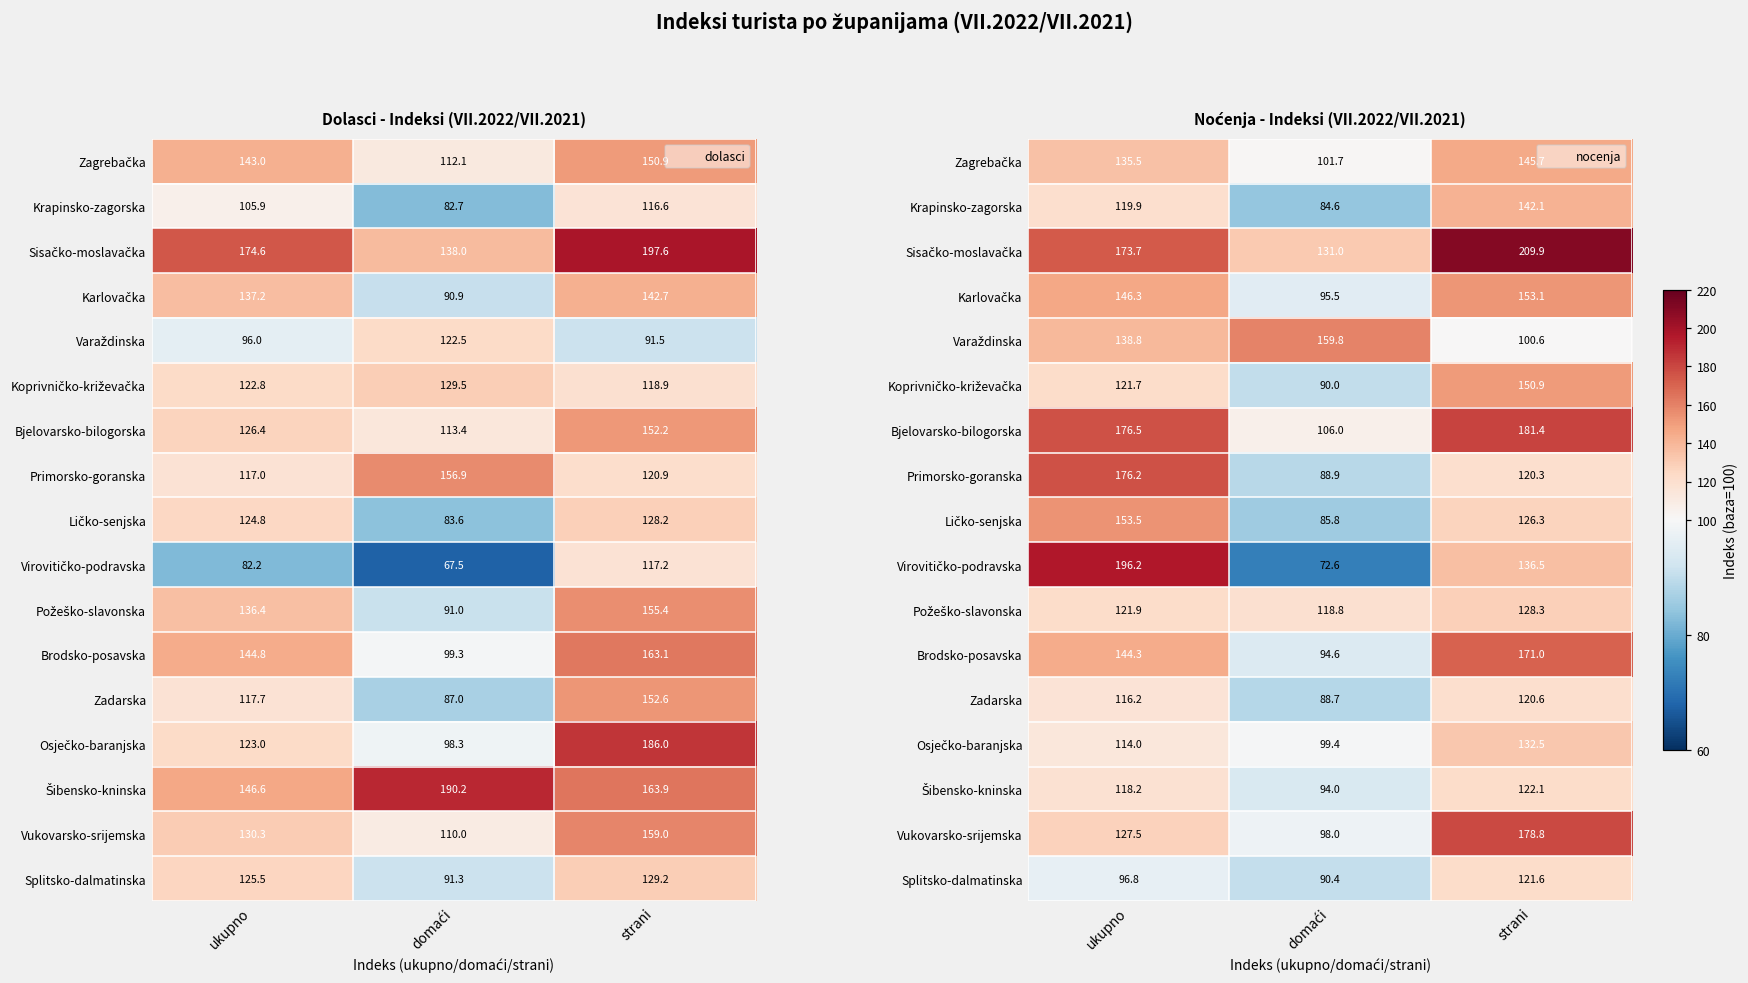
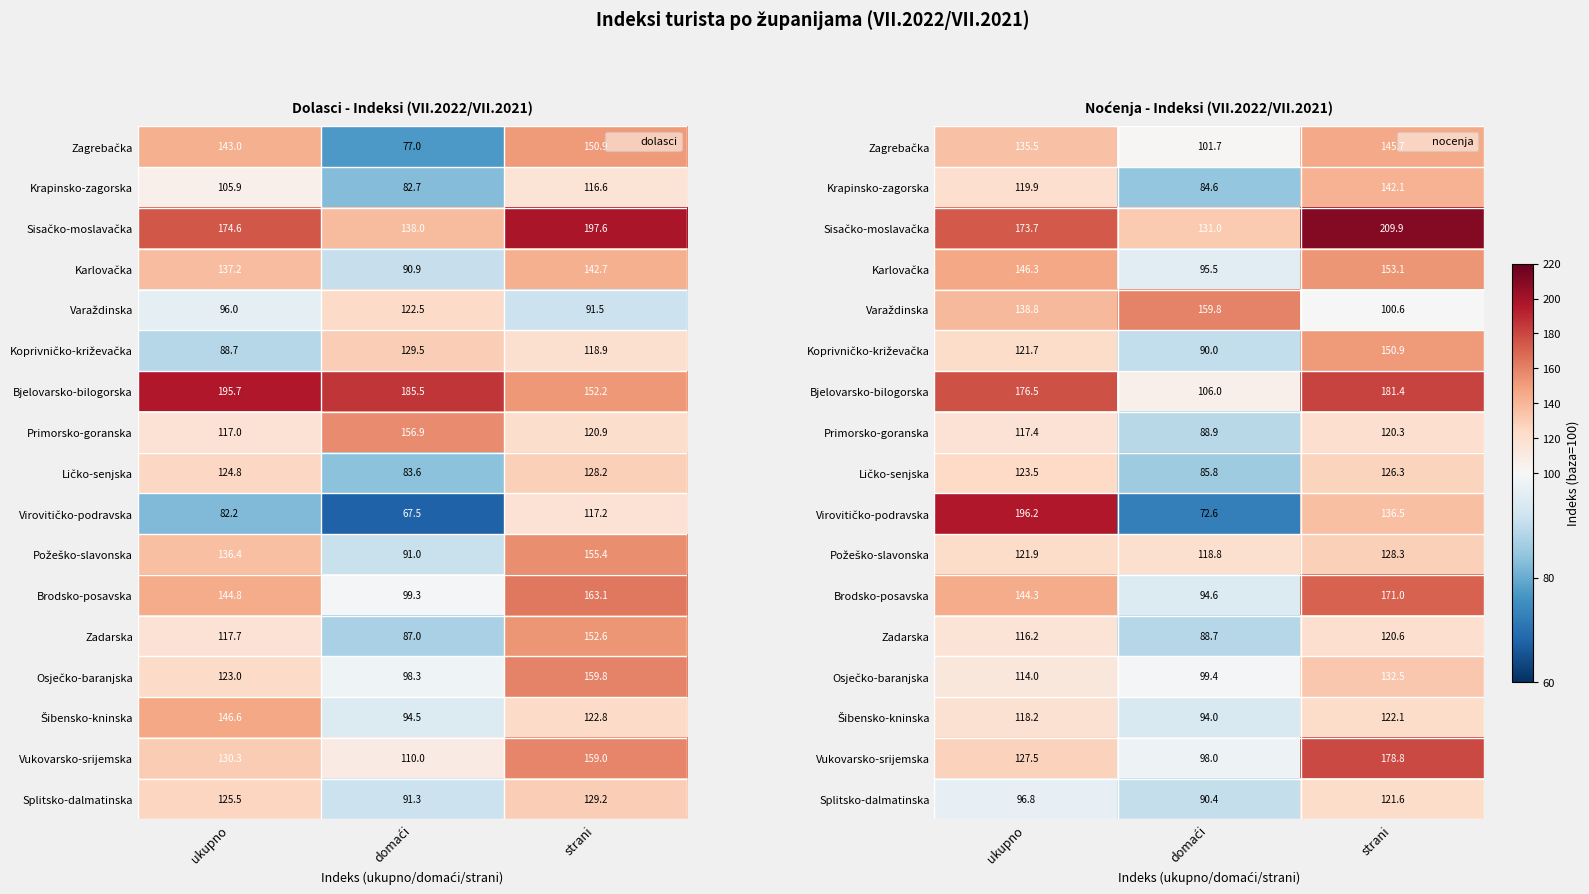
Dolasci - Indeksi (VII.2022/VII.2021), Zagrebačka, domaći: 112.1 -> 77.0
Dolasci - Indeksi (VII.2022/VII.2021), Koprivničko-križevačka, ukupno: 122.8 -> 88.7
Dolasci - Indeksi (VII.2022/VII.2021), Bjelovarsko-bilogorska, ukupno: 126.4 -> 195.7
Dolasci - Indeksi (VII.2022/VII.2021), Bjelovarsko-bilogorska, domaći: 113.4 -> 185.5
Dolasci - Indeksi (VII.2022/VII.2021), Osječko-baranjska, strani: 186.0 -> 159.8
Dolasci - Indeksi (VII.2022/VII.2021), Šibensko-kninska, domaći: 190.2 -> 94.5
Dolasci - Indeksi (VII.2022/VII.2021), Šibensko-kninska, strani: 163.9 -> 122.8
Noćenja - Indeksi (VII.2022/VII.2021), Primorsko-goranska, ukupno: 176.2 -> 117.4
Noćenja - Indeksi (VII.2022/VII.2021), Ličko-senjska, ukupno: 153.5 -> 123.5
